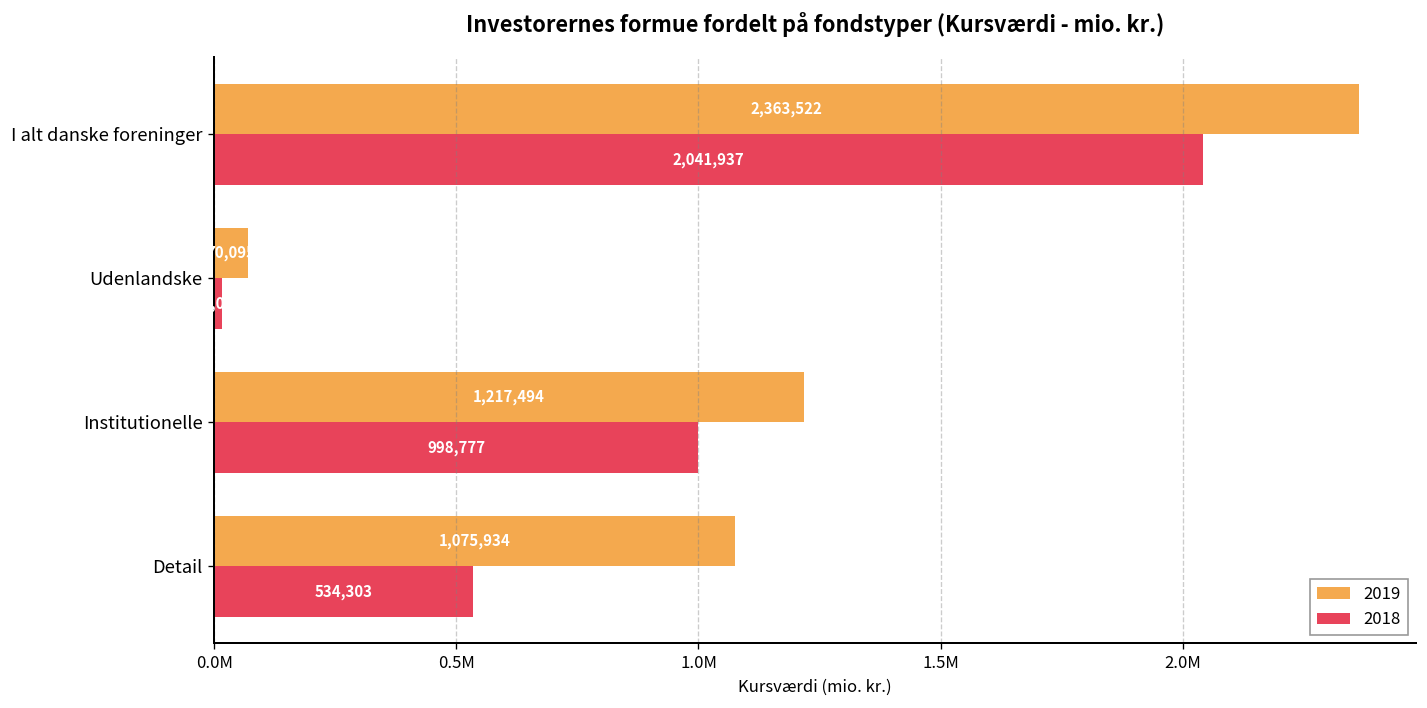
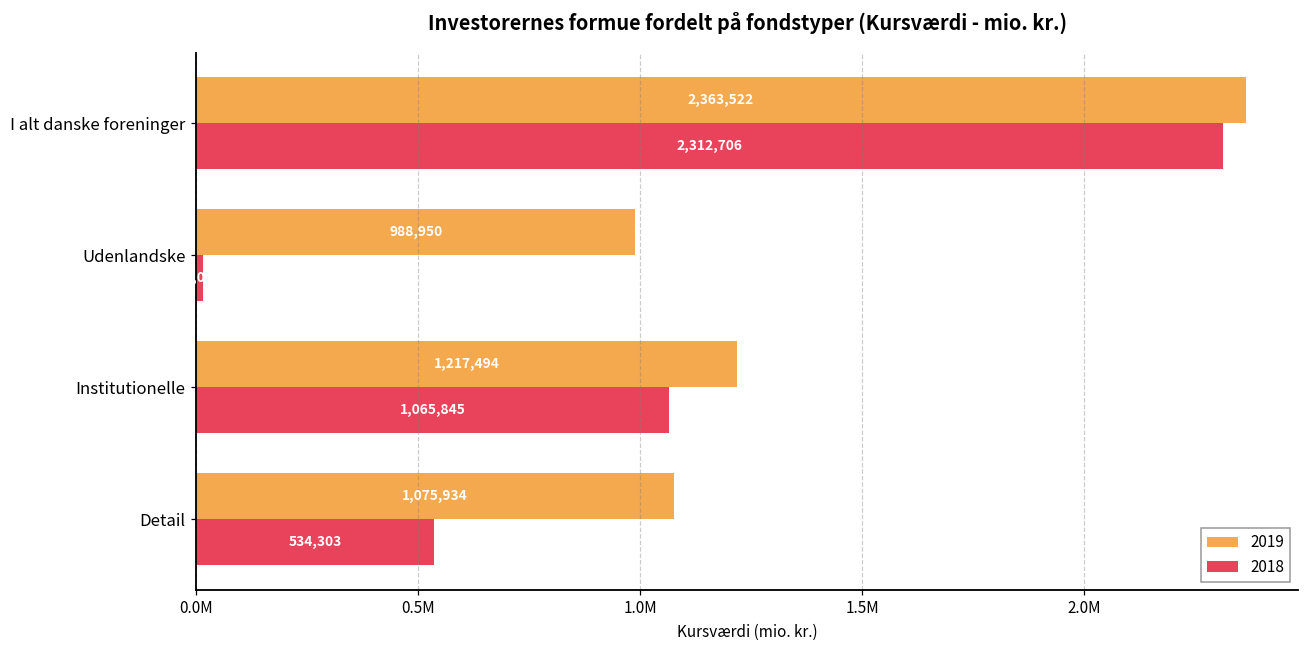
2018, I alt danske foreninger: 2,041,937 -> 2,312,706
2019, Udenlandske: 70,095 -> 988,950
2018, Institutionelle: 998,777 -> 1,065,845
